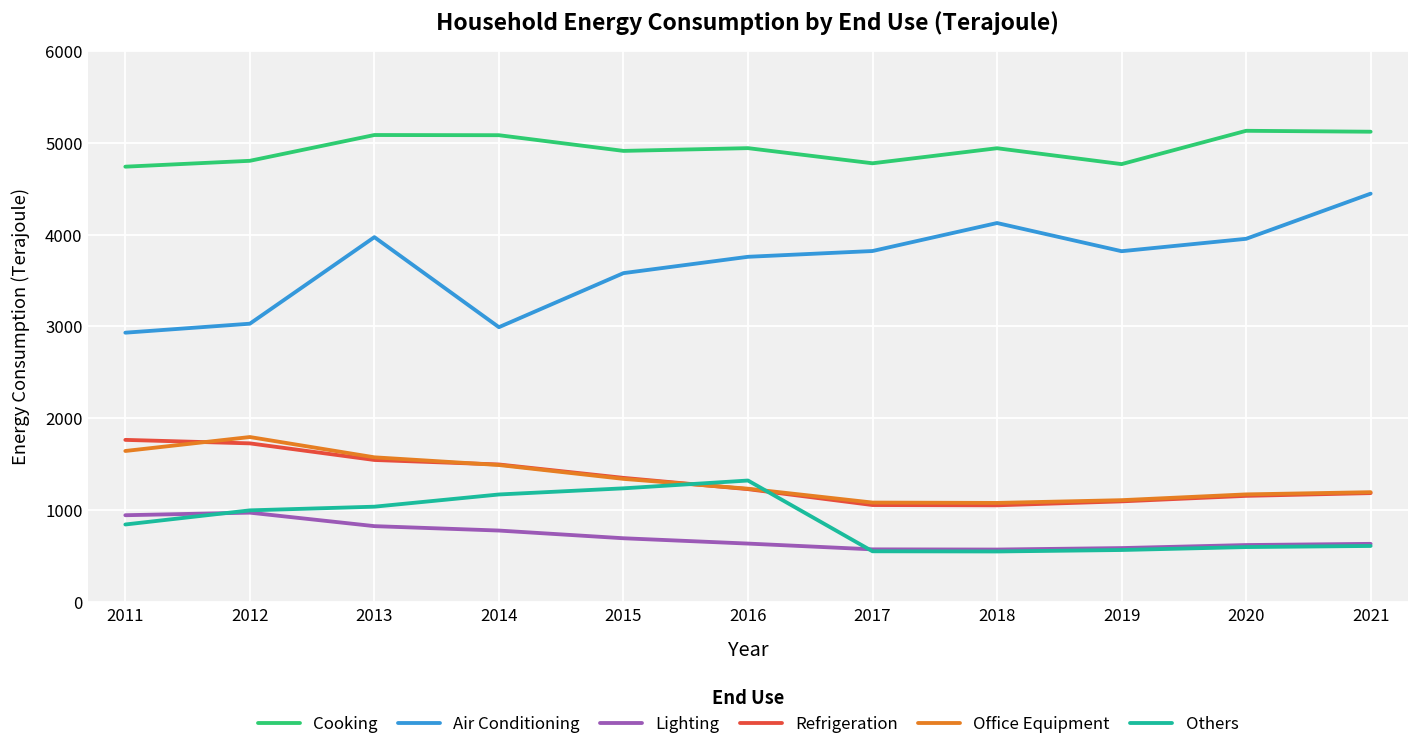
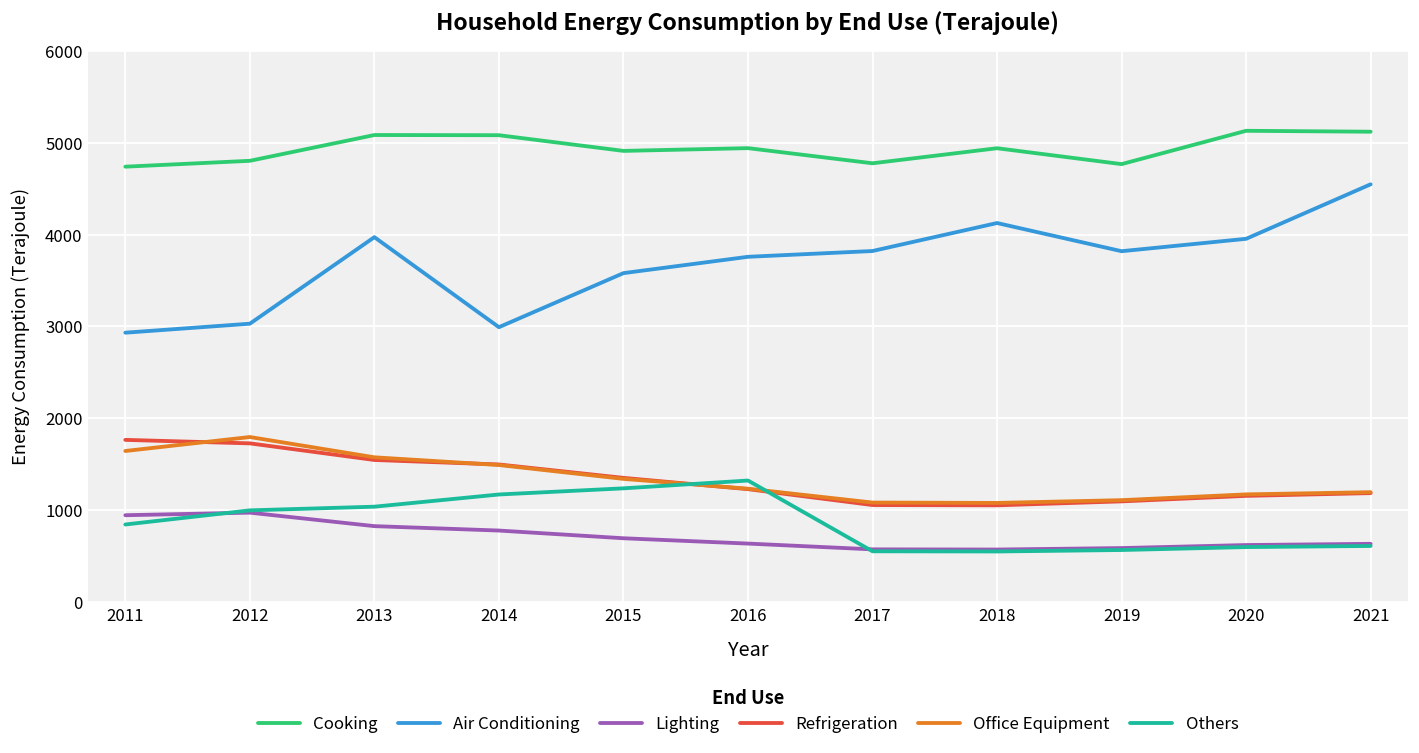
Air Conditioning, 2021: 4400 -> 4500
